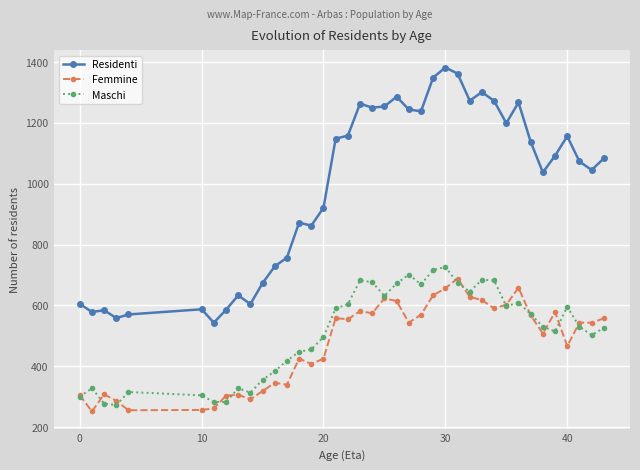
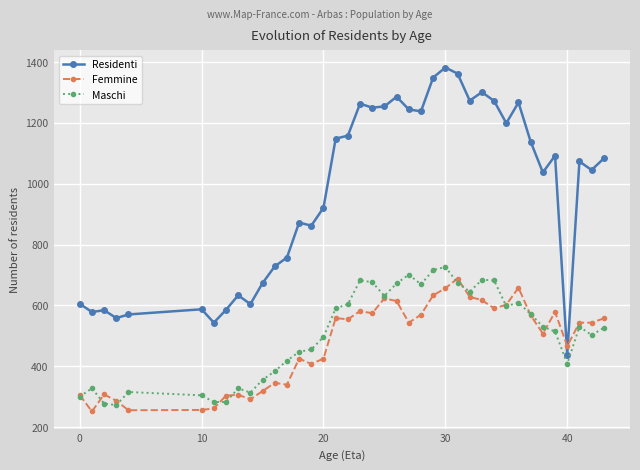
Residenti, 40: 1160 -> 440
Maschi, 40: 600 -> 410
